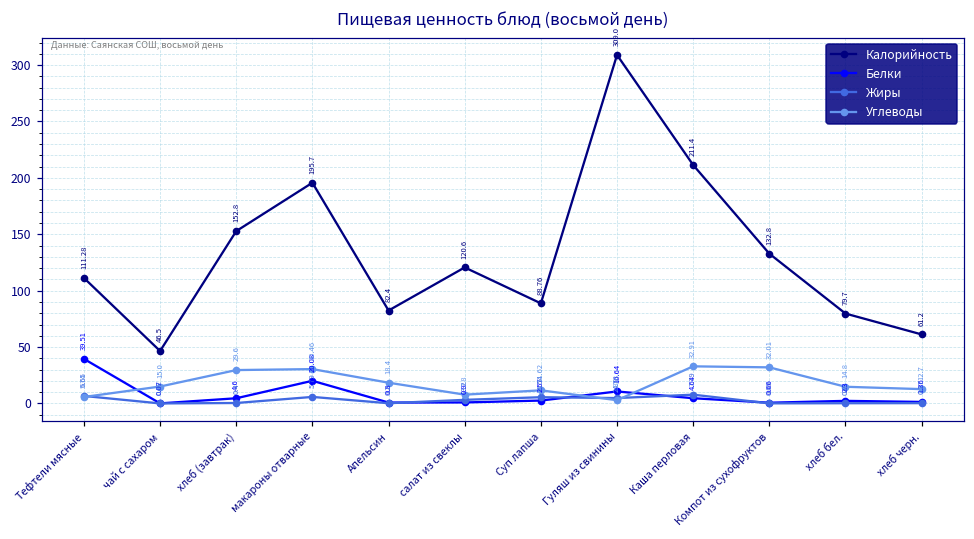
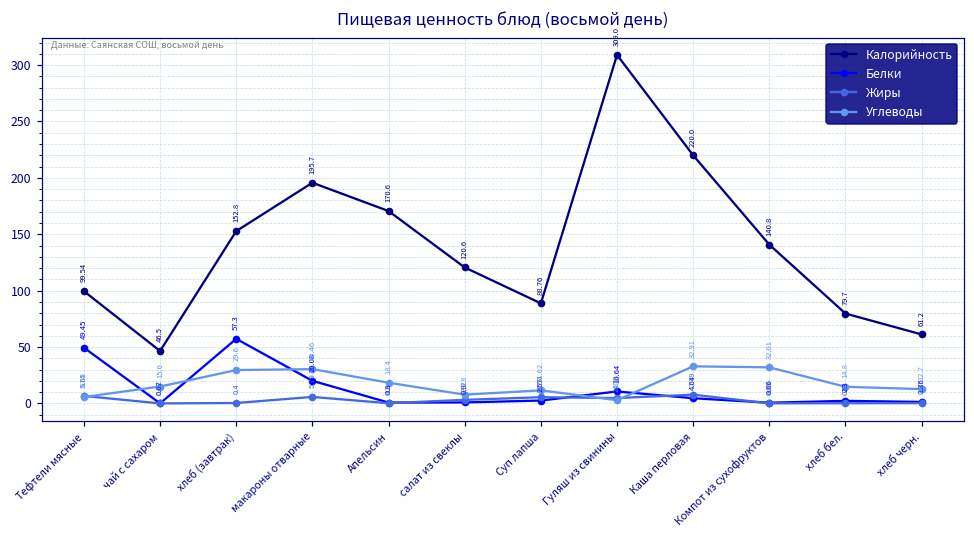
Калорийность, Тефтели мясные: 111.28 -> 99.54
Белки, Тефтели мясные: 39.51 -> 49.45
Белки, хлеб (завтрак): 4.6 -> 57.3
Калорийность, Апельсин: 82.4 -> 170.6
Калорийность, Каша перловая: 211.4 -> 220.0
Калорийность, Компот из сухофруктов: 132.8 -> 140.8
